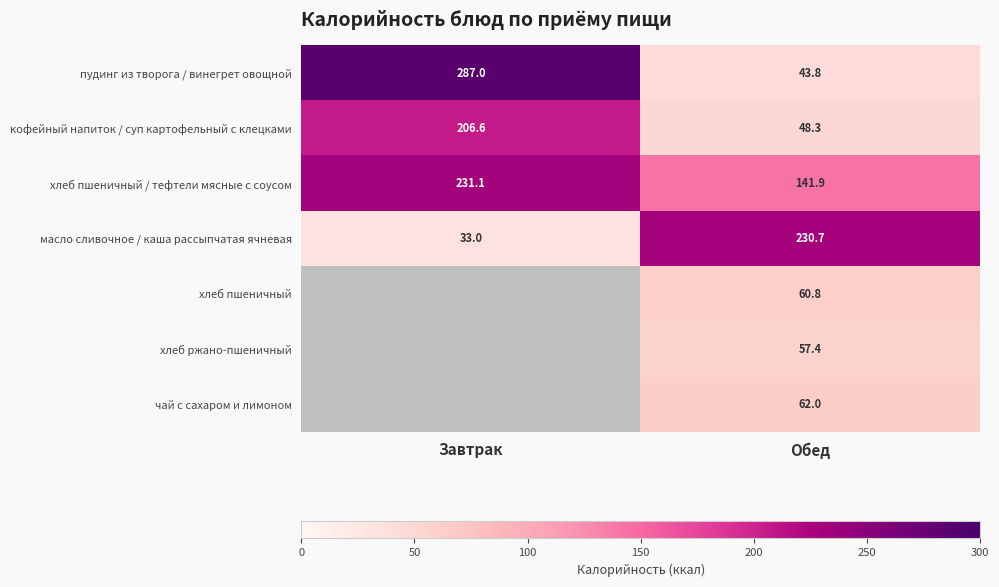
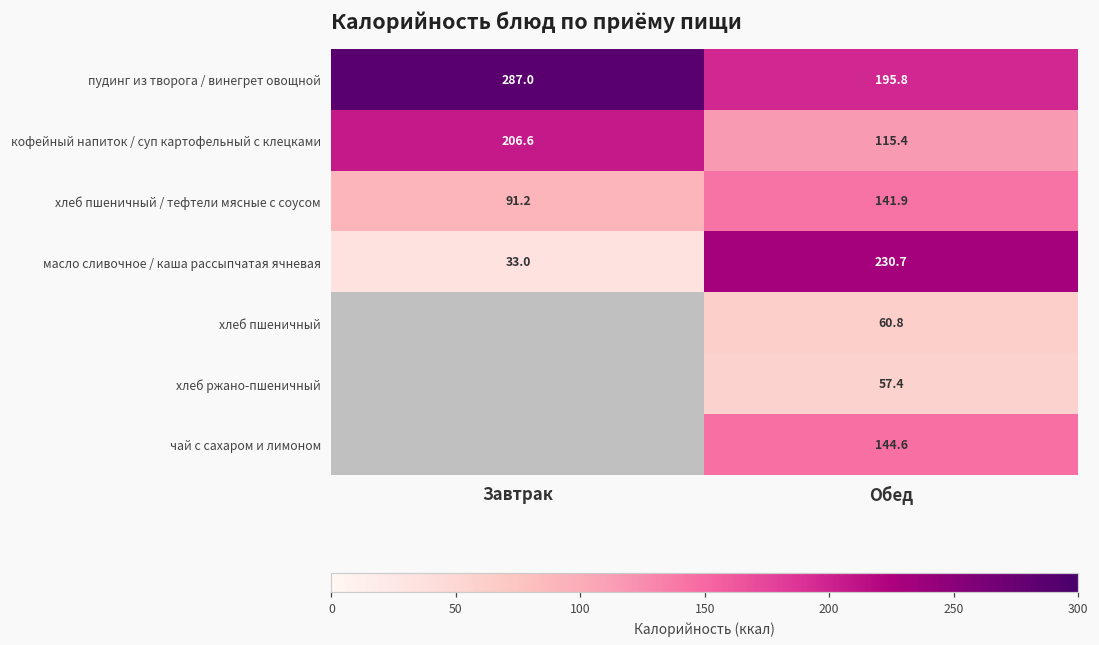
пудинг из творога / винегрет овощной, Обед: 43.8 -> 195.8
кофейный напиток / суп картофельный с клецками, Обед: 48.3 -> 115.4
хлеб пшеничный / тефтели мясные с соусом, Завтрак: 231.1 -> 91.2
чай с сахаром и лимоном, Обед: 62.0 -> 144.6
